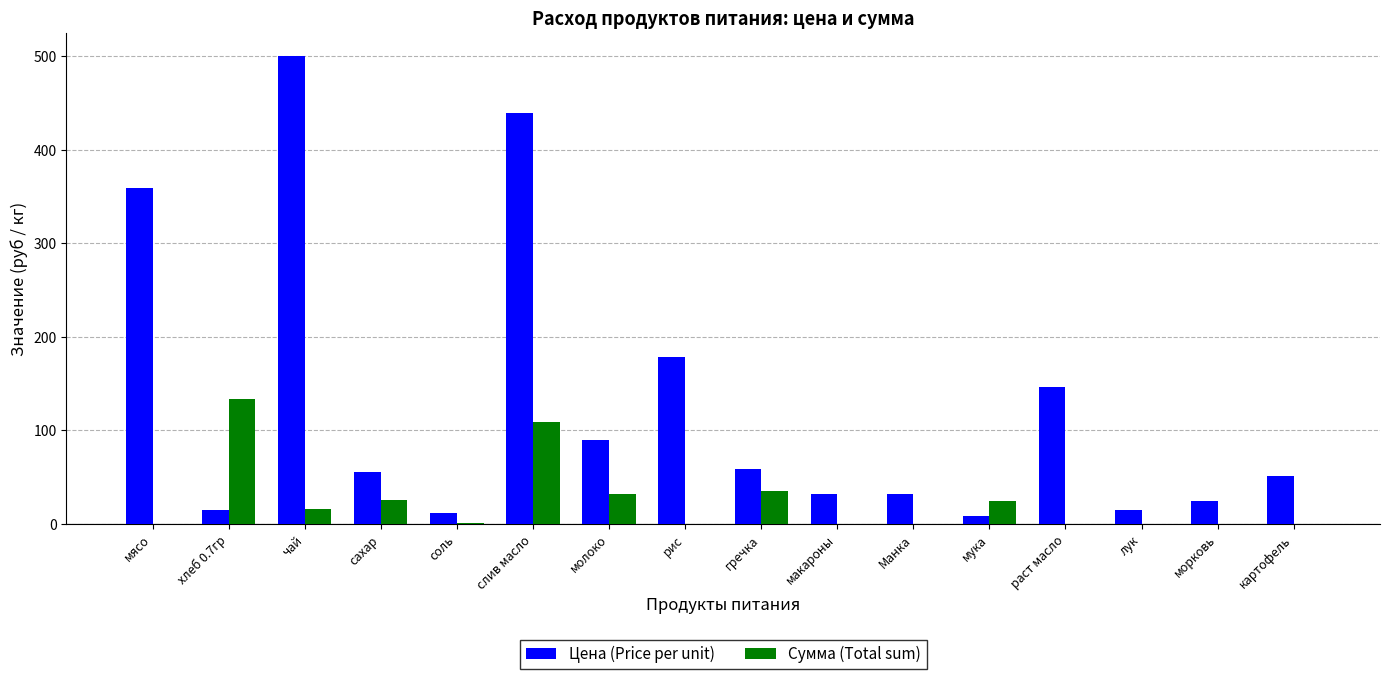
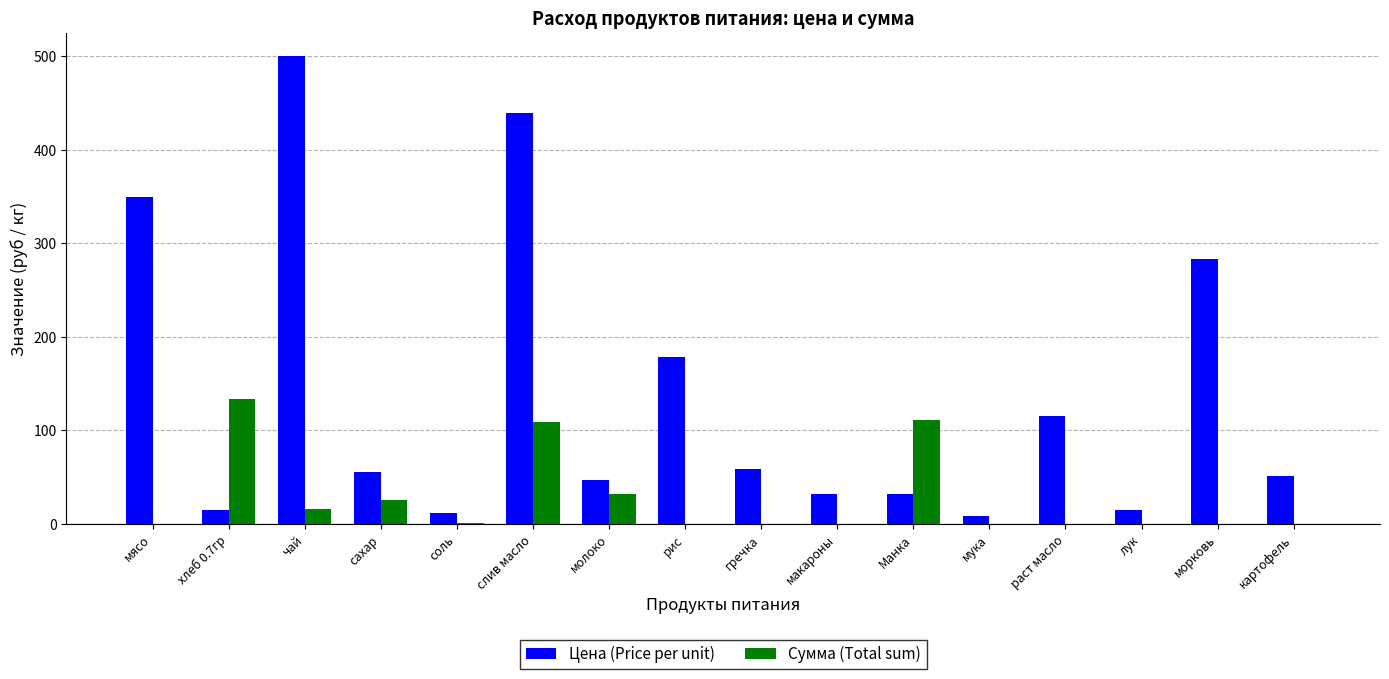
Цена (Price per unit), мясо: 360 -> 350
Цена (Price per unit), молоко: 90 -> 50
Сумма (Total sum), гречка: 40 -> 0
Сумма (Total sum), Манка: 0 -> 110
Сумма (Total sum), мука: 30 -> 0
Цена (Price per unit), раст масло: 150 -> 120
Цена (Price per unit), морковь: 30 -> 280
